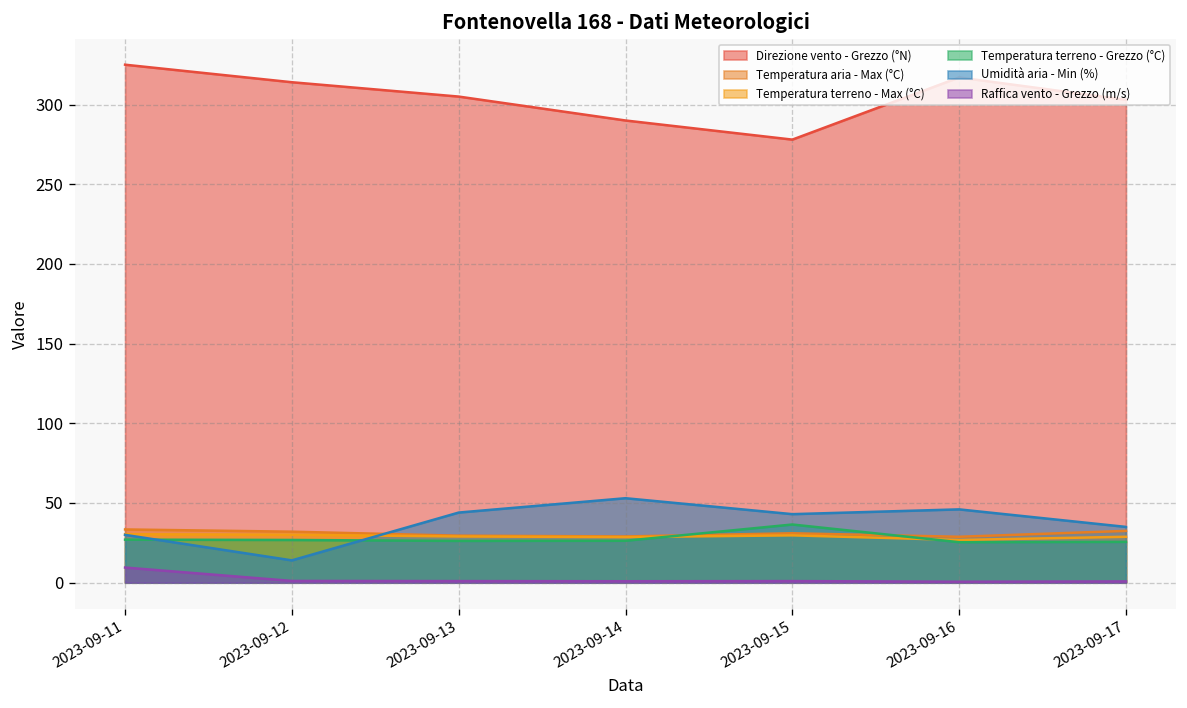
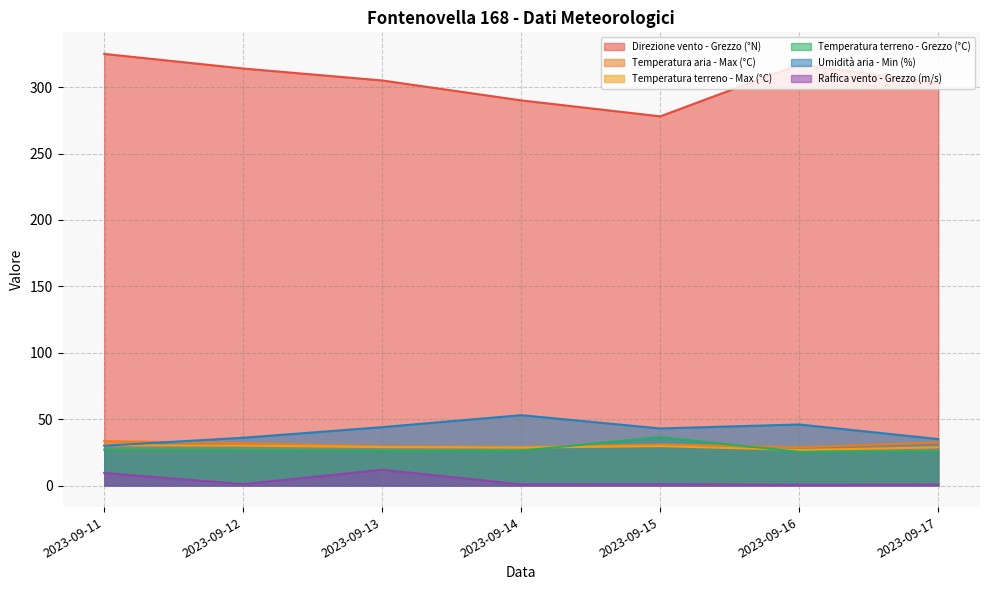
Umidità aria - Min (%), 2023-09-12: 14 -> 36
Raffica vento - Grezzo (m/s), 2023-09-13: 1 -> 12
